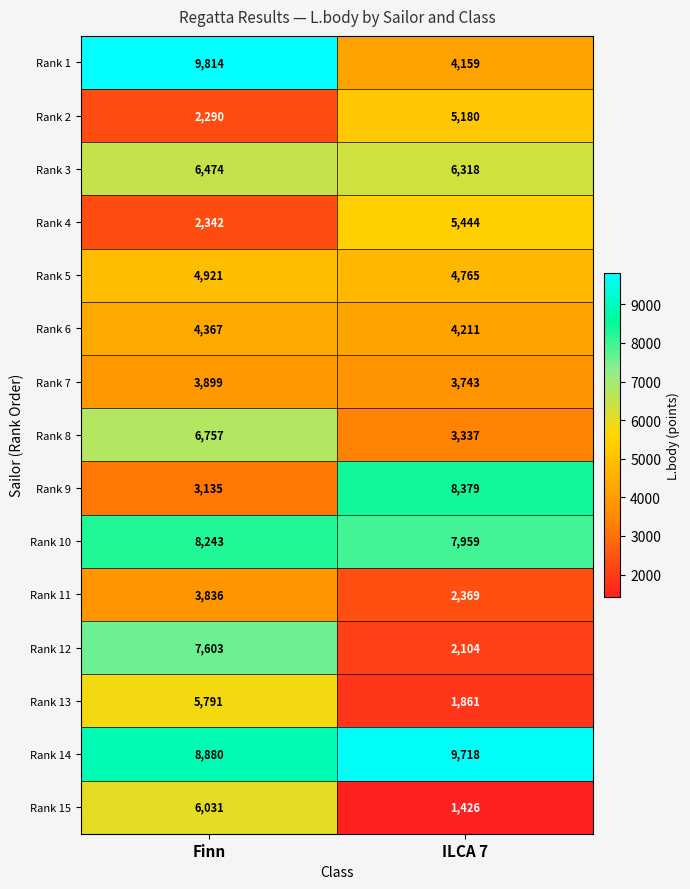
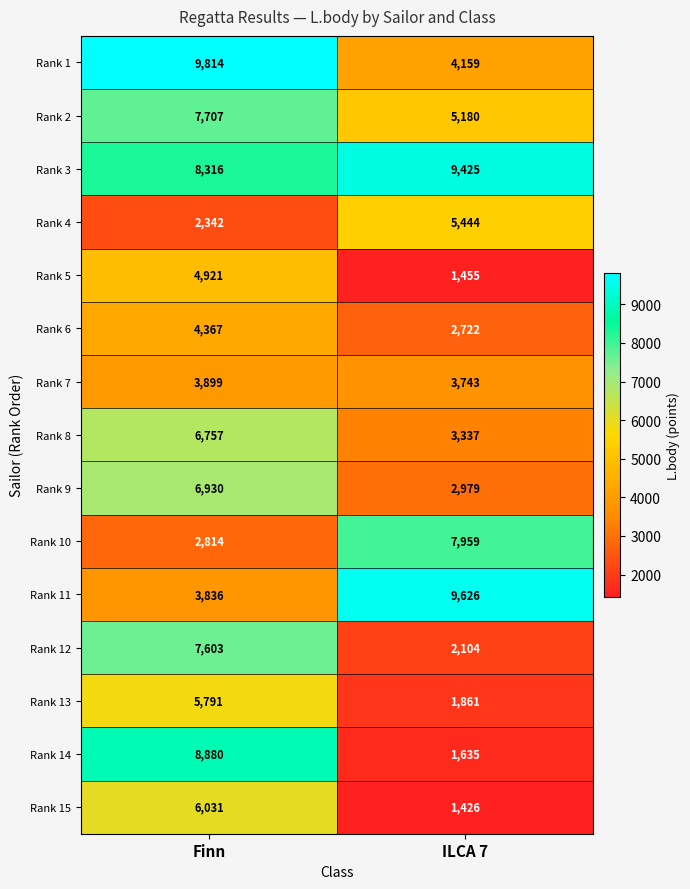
Rank 2, Finn: 2,290 -> 7,707
Rank 3, Finn: 6,474 -> 8,316
Rank 3, ILCA 7: 6,318 -> 9,425
Rank 5, ILCA 7: 4,765 -> 1,455
Rank 6, ILCA 7: 4,211 -> 2,722
Rank 9, Finn: 3,135 -> 6,930
Rank 9, ILCA 7: 8,379 -> 2,979
Rank 10, Finn: 8,243 -> 2,814
Rank 11, ILCA 7: 2,369 -> 9,626
Rank 14, ILCA 7: 9,718 -> 1,635
